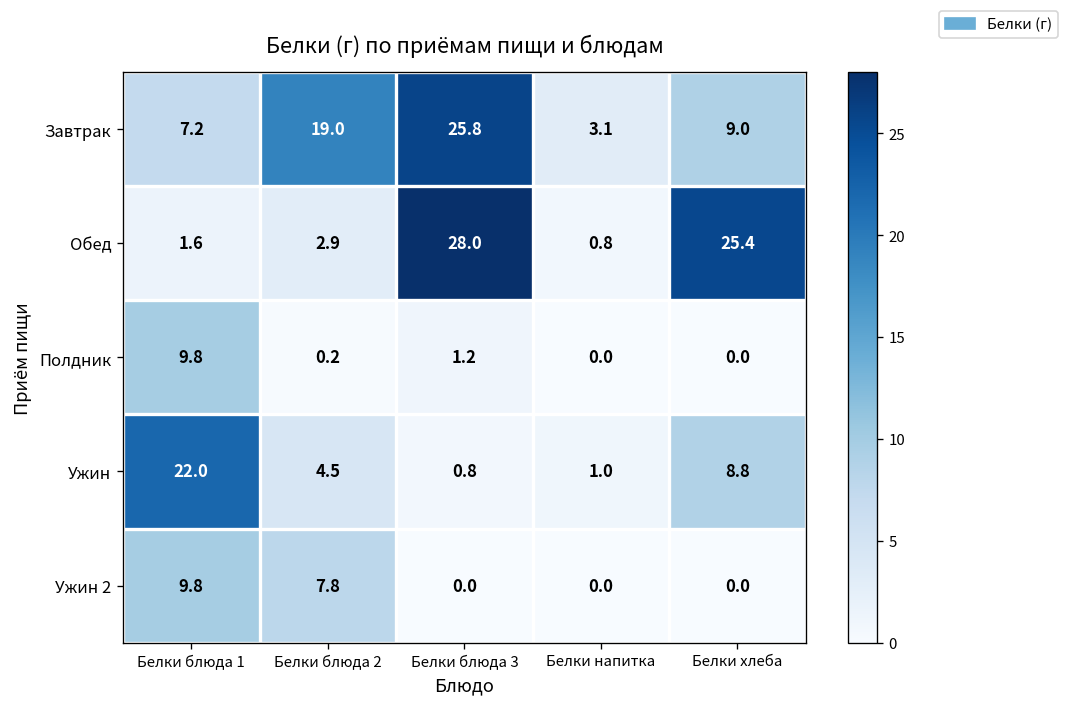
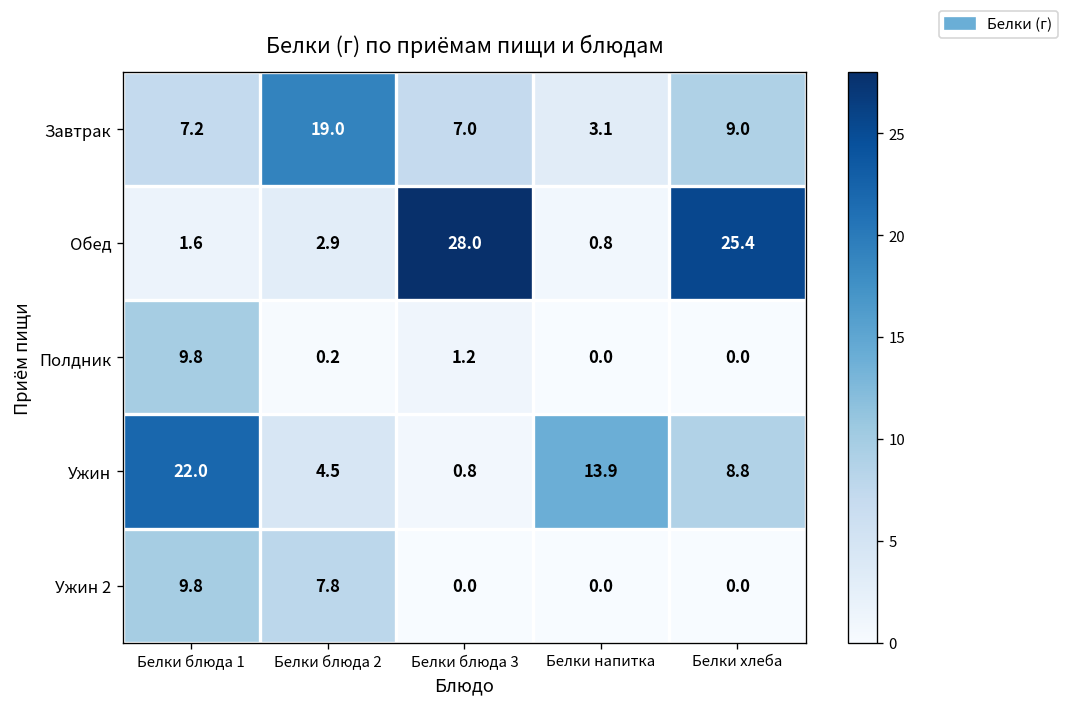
Завтрак, Белки блюда 3: 25.8 -> 7.0
Ужин, Белки напитка: 1.0 -> 13.9
